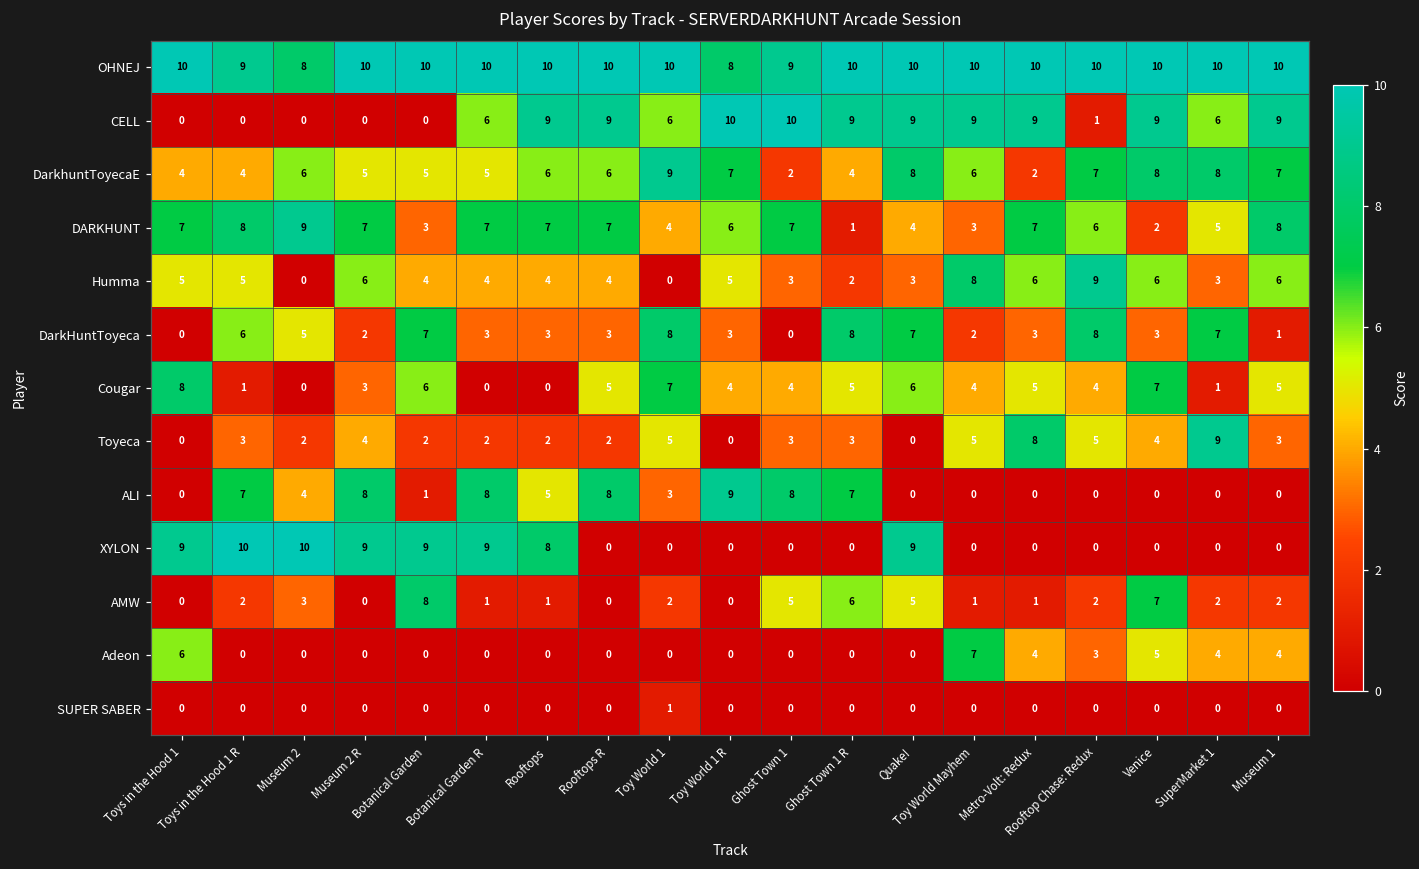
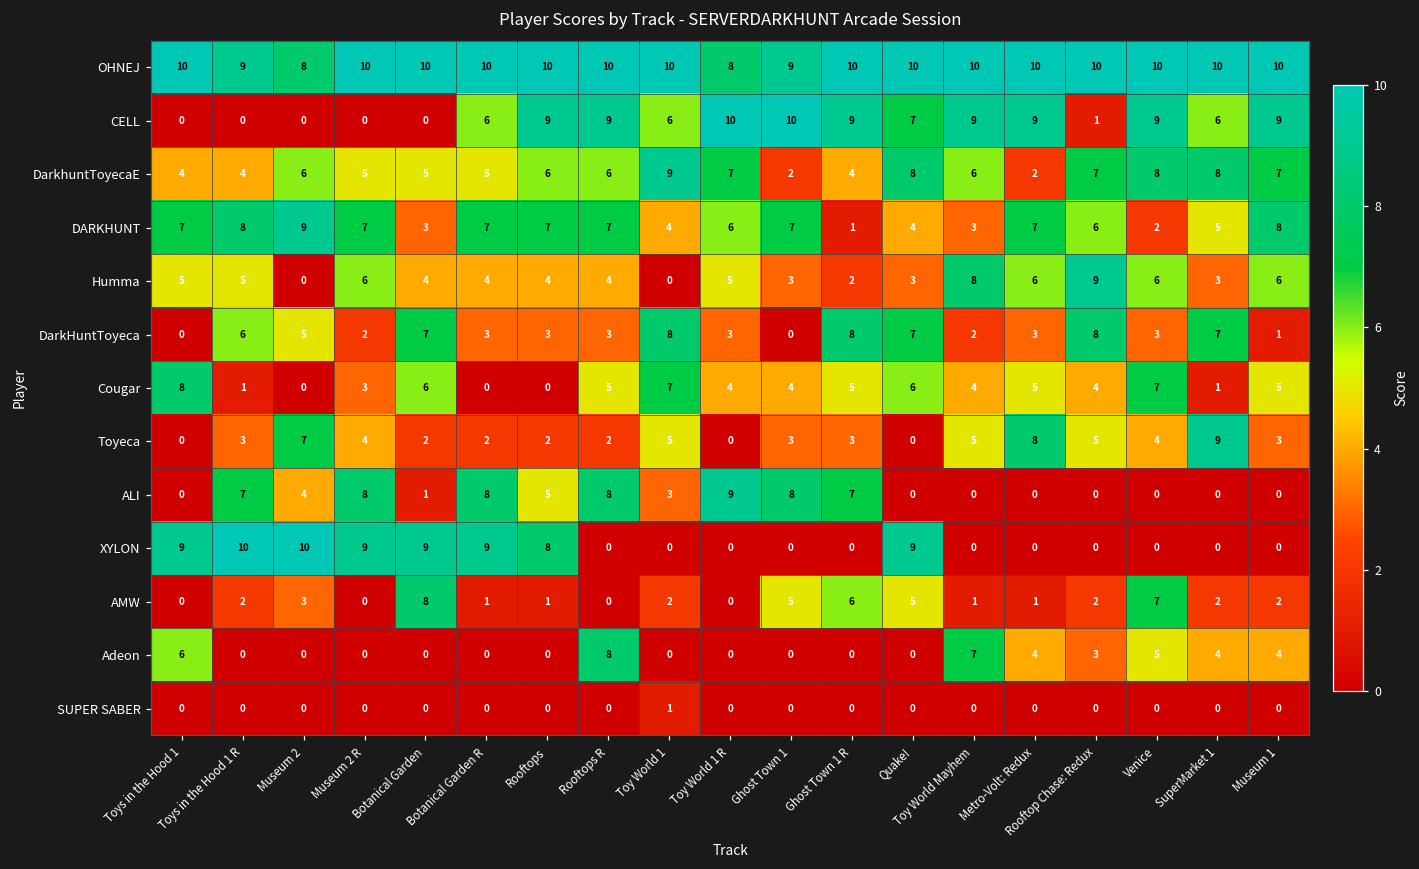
CELL, Quake!: 9 -> 7
Toyeca, Museum 2: 2 -> 7
Adeon, Rooftops R: 0 -> 8
